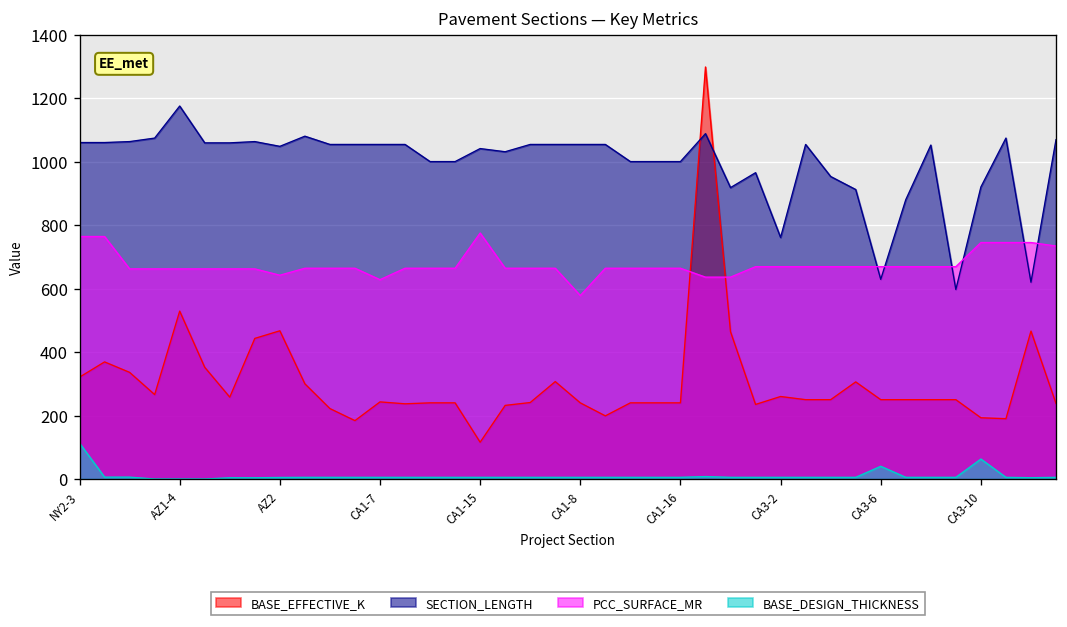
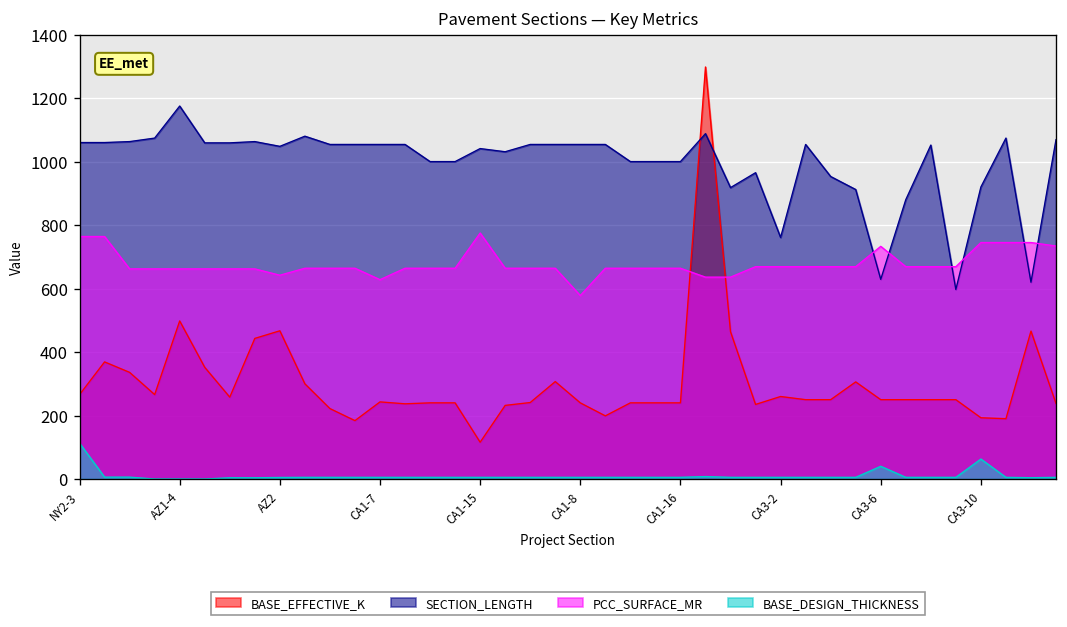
BASE_EFFECTIVE_K, NY2-3: 320 -> 270
BASE_EFFECTIVE_K, AZ1-4: 530 -> 500
PCC_SURFACE_MR, CA3-6: 670 -> 730
